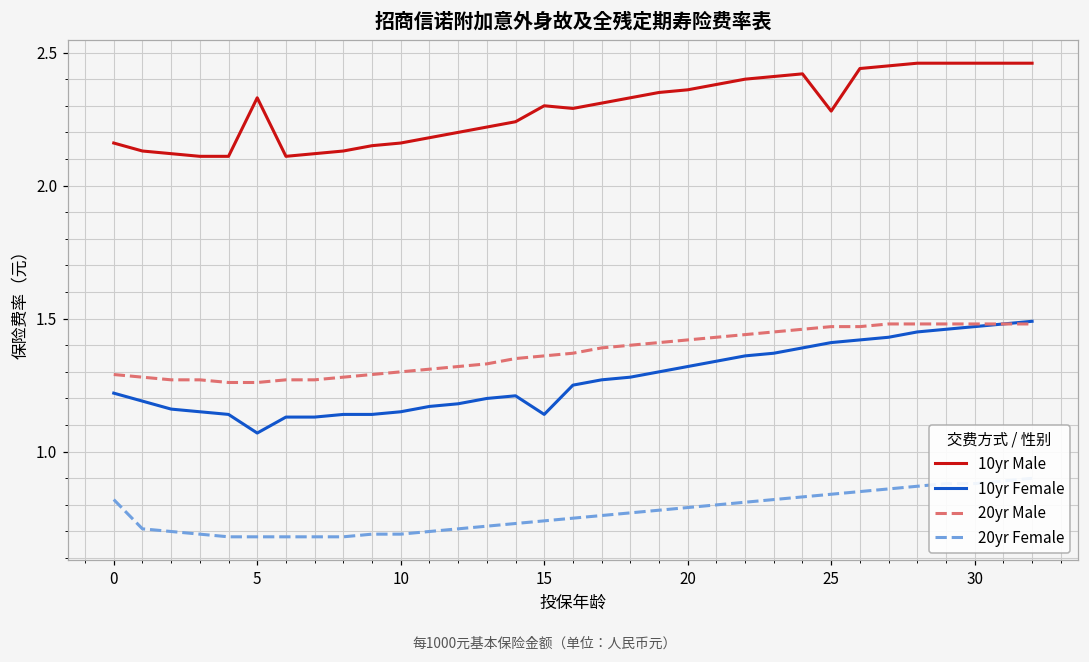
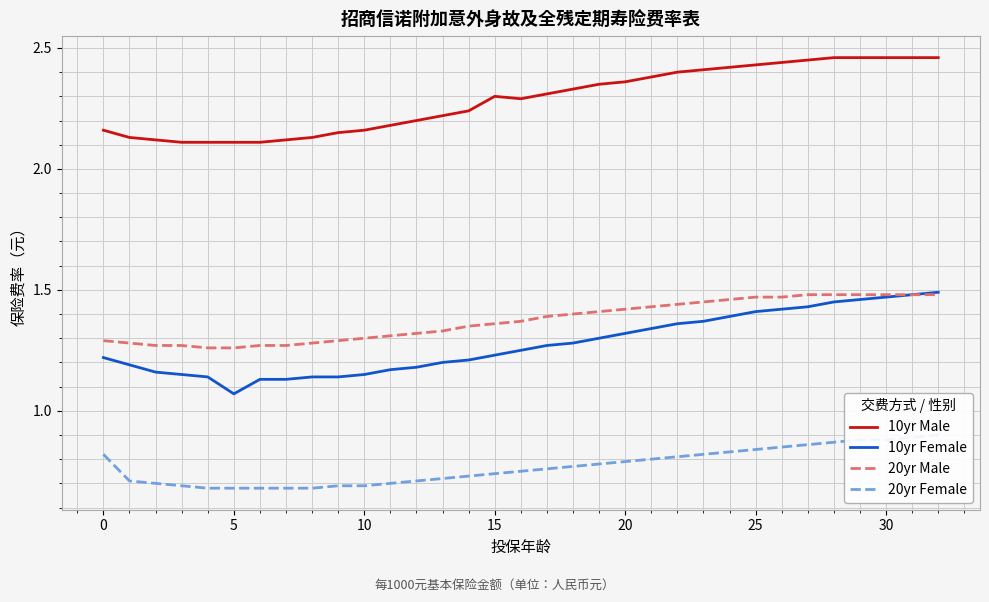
10yr Male, 5: 2.33 -> 2.11
10yr Female, 15: 1.14 -> 1.23
10yr Male, 25: 2.28 -> 2.43
